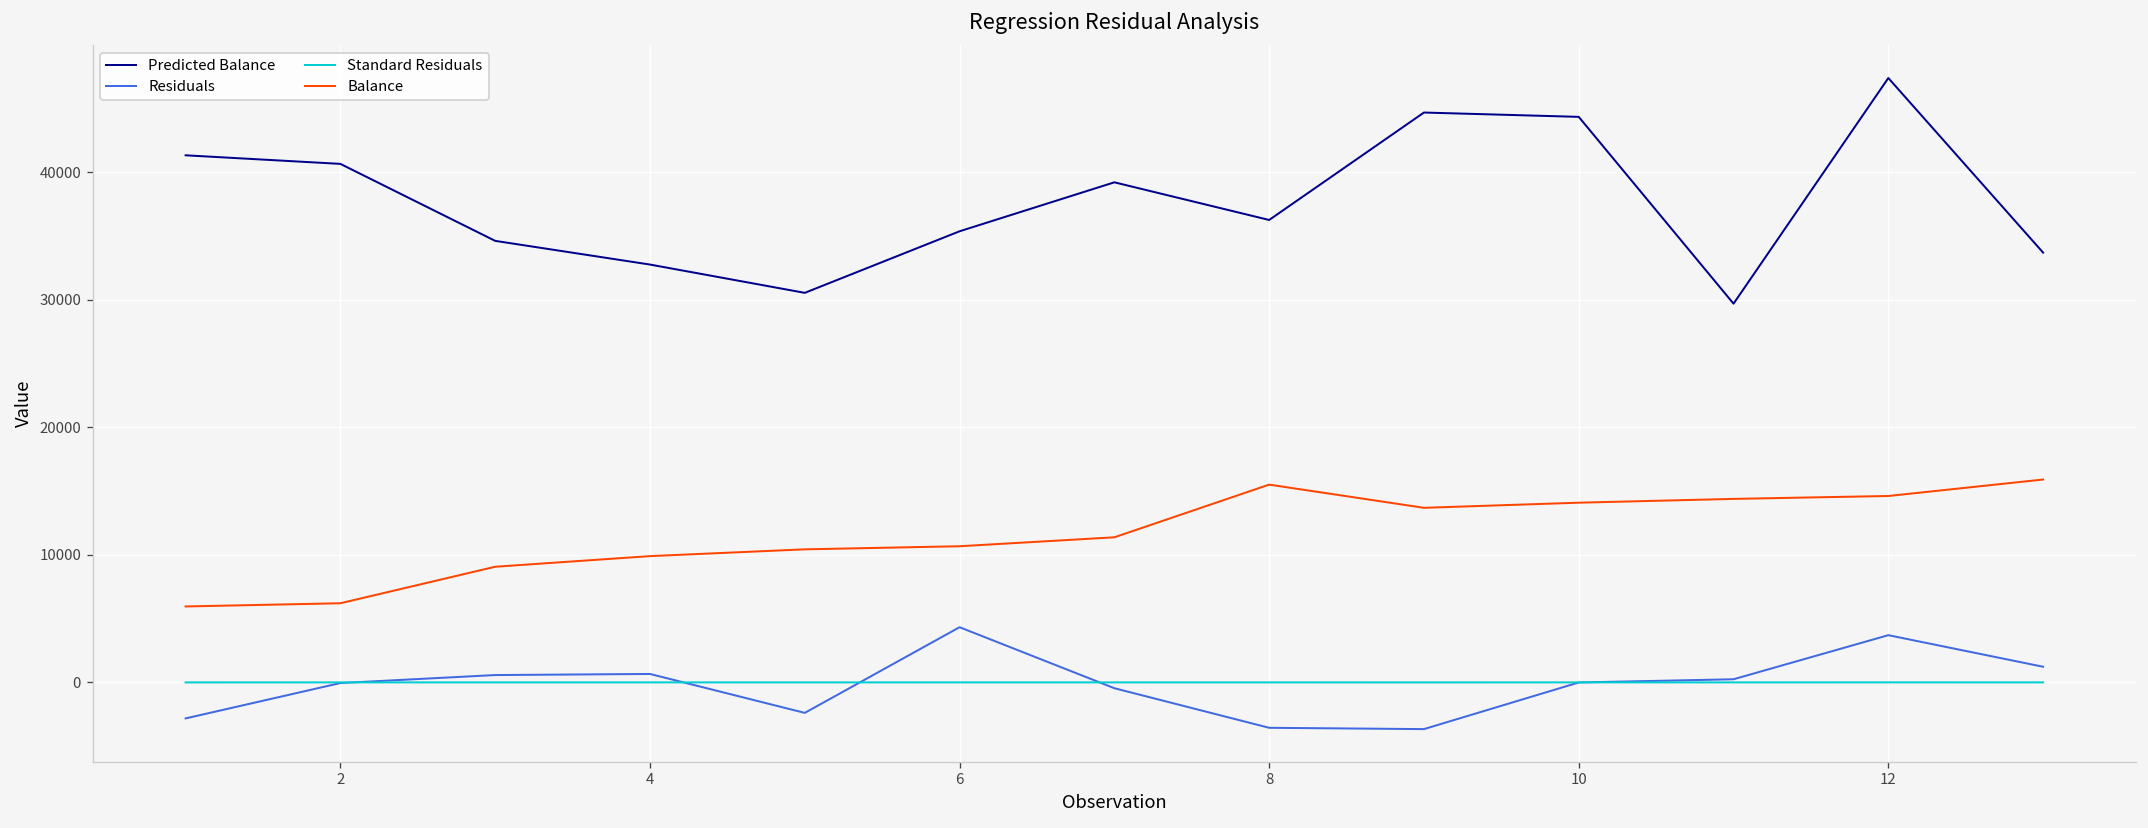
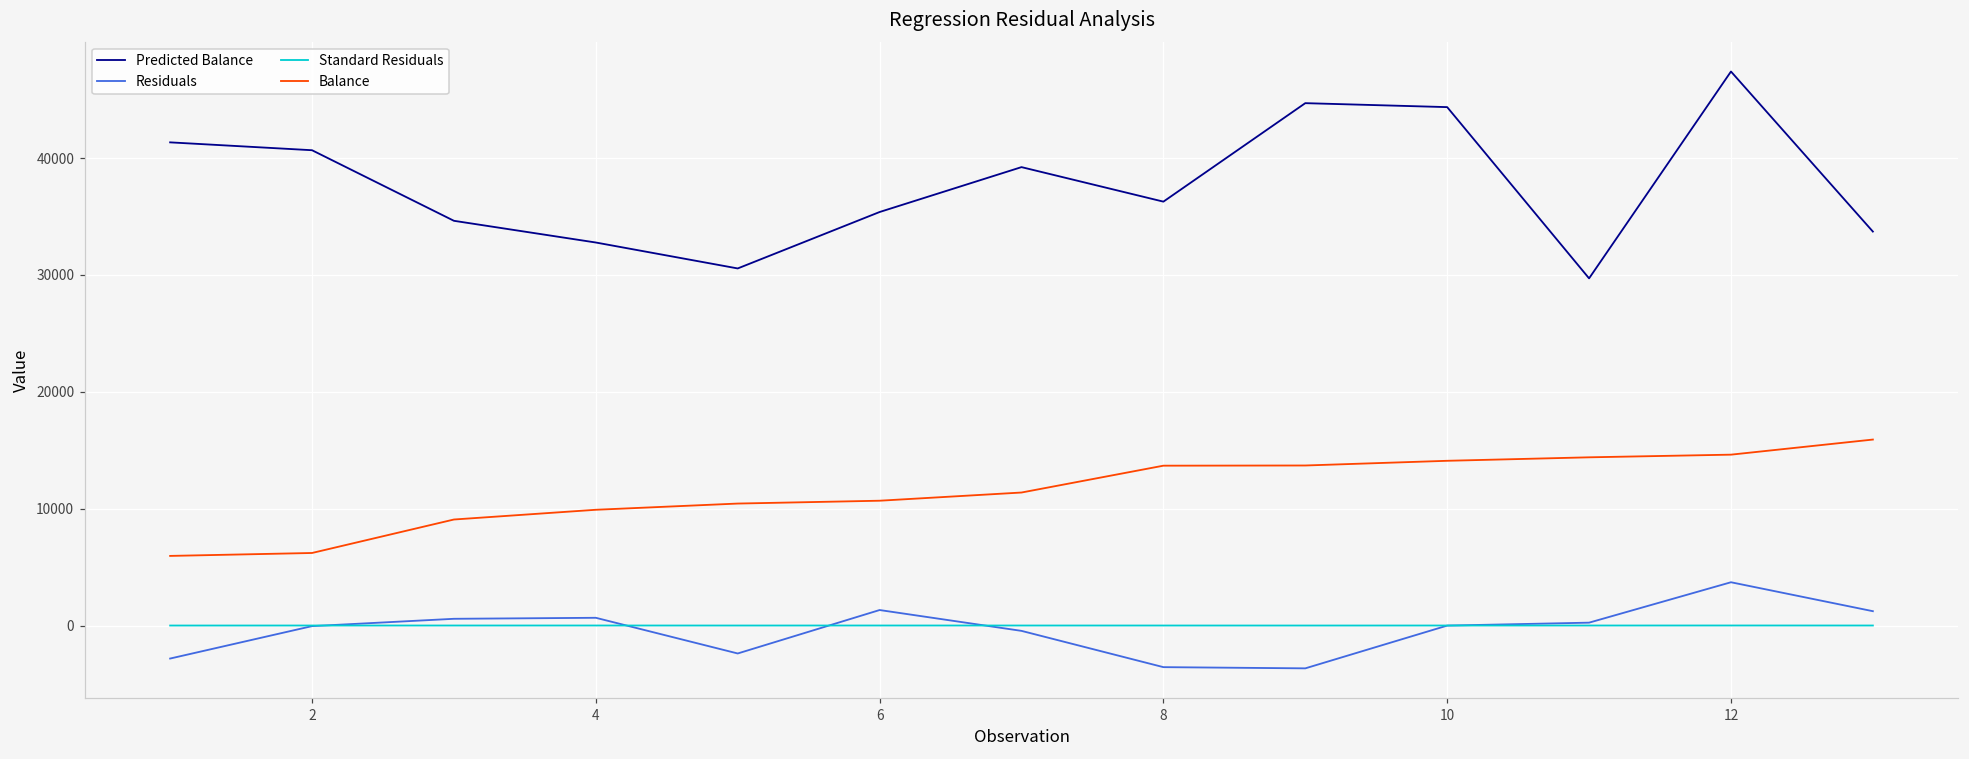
Residuals, 6: 4300 -> 1300
Balance, 8: 15500 -> 13700
